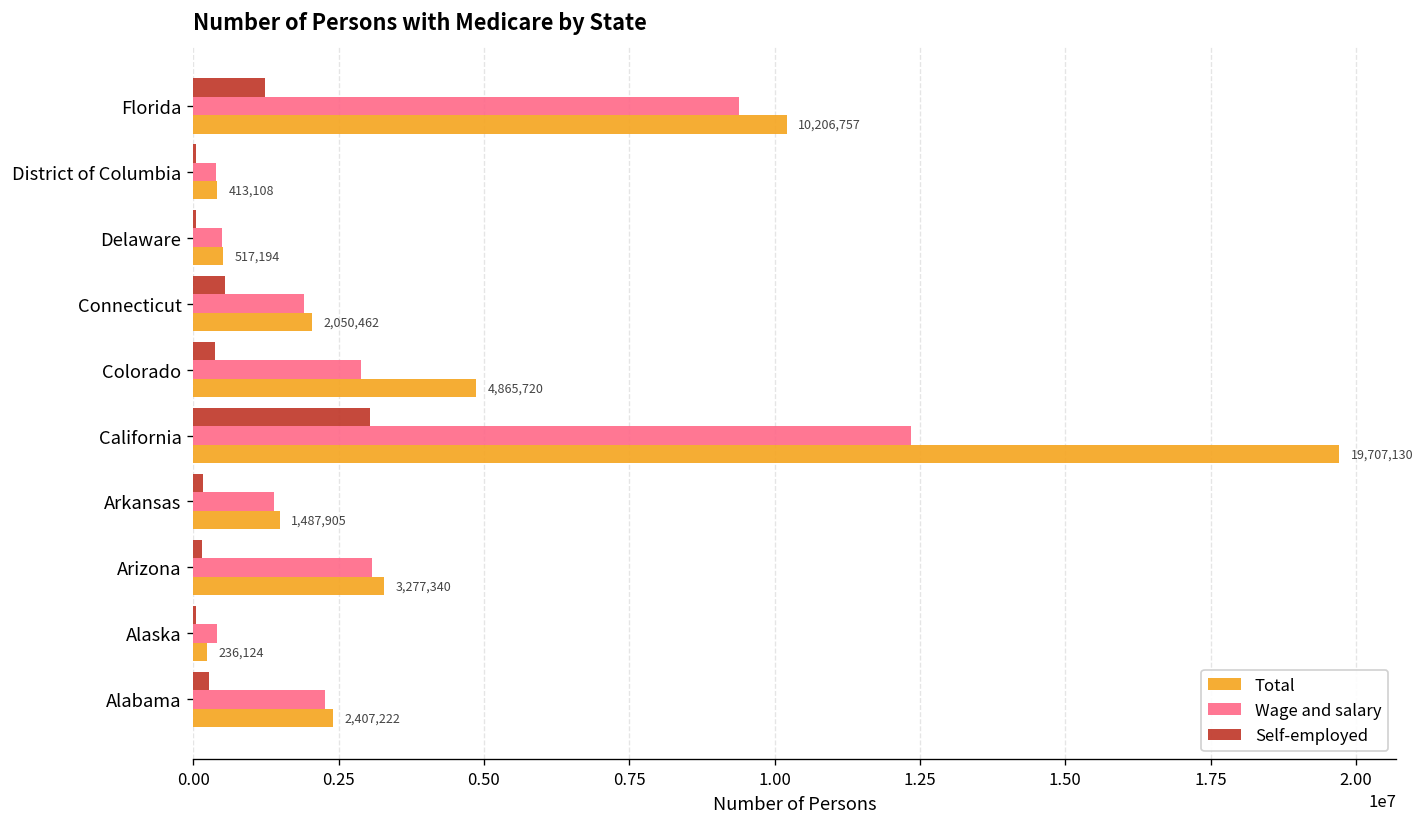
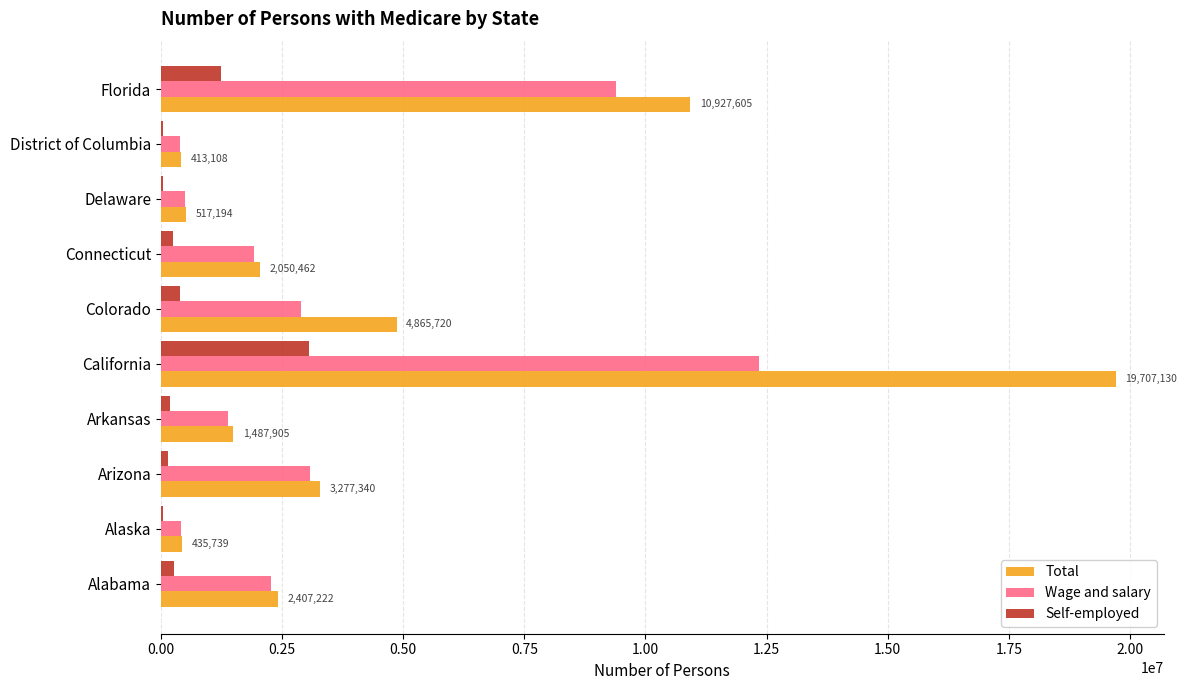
Total, Florida: 10,206,757 -> 10,927,605
Self-employed, Connecticut: 500000 -> 200000
Total, Alaska: 236,124 -> 435,739
